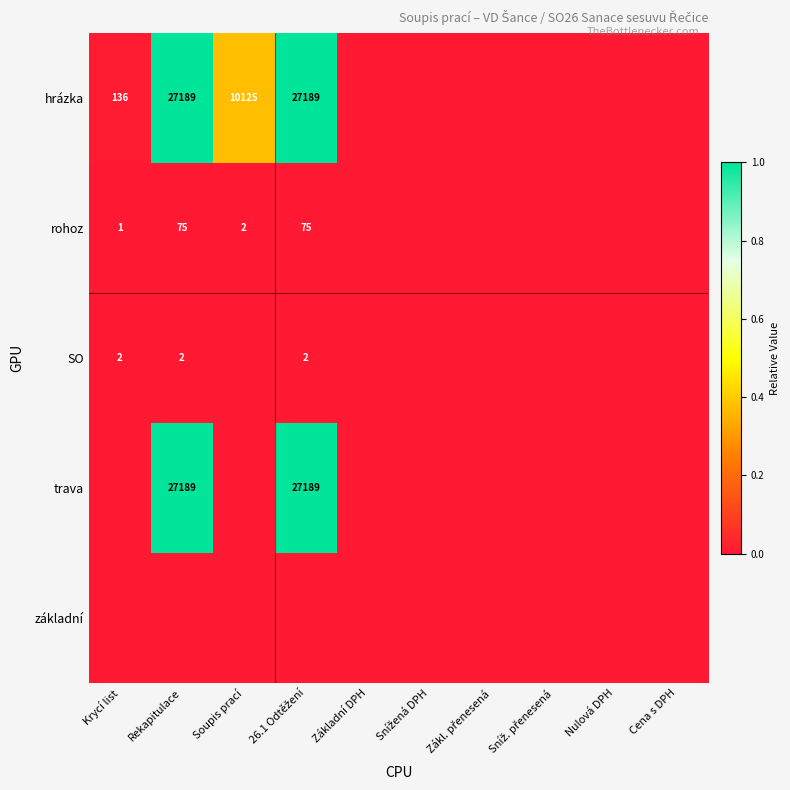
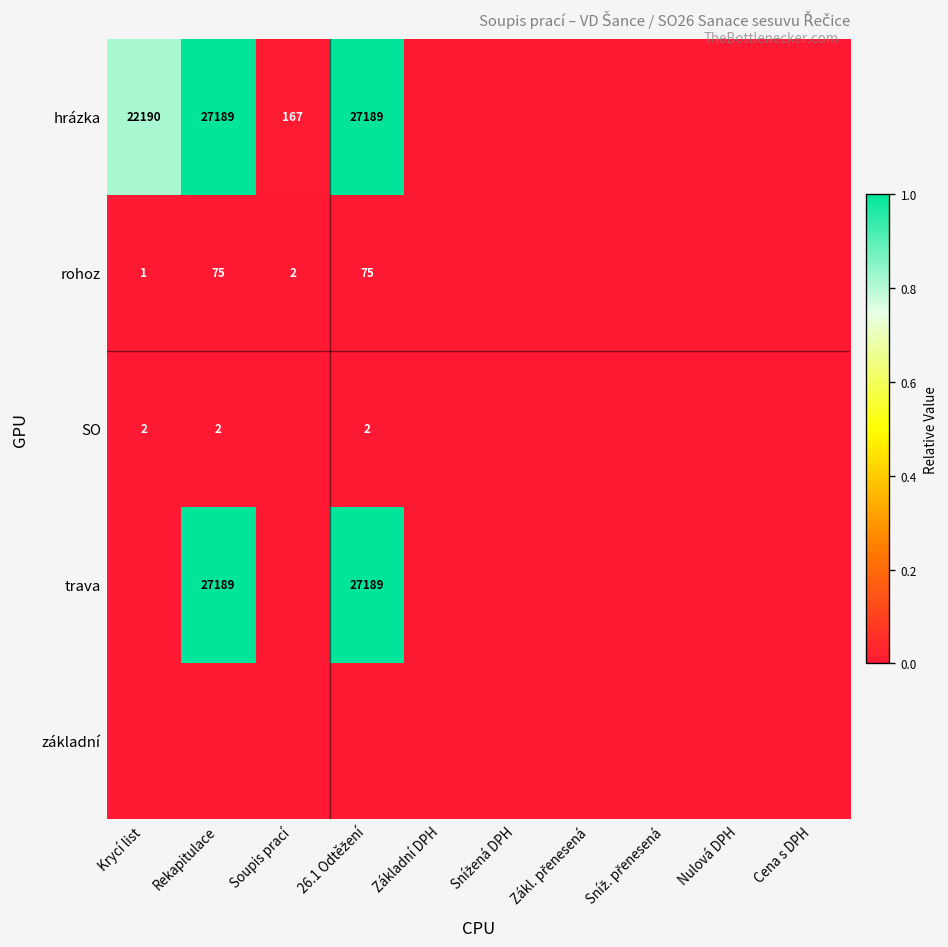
hrázka, Krycí list: 136 -> 22190
hrázka, Soupis prací: 10125 -> 167
